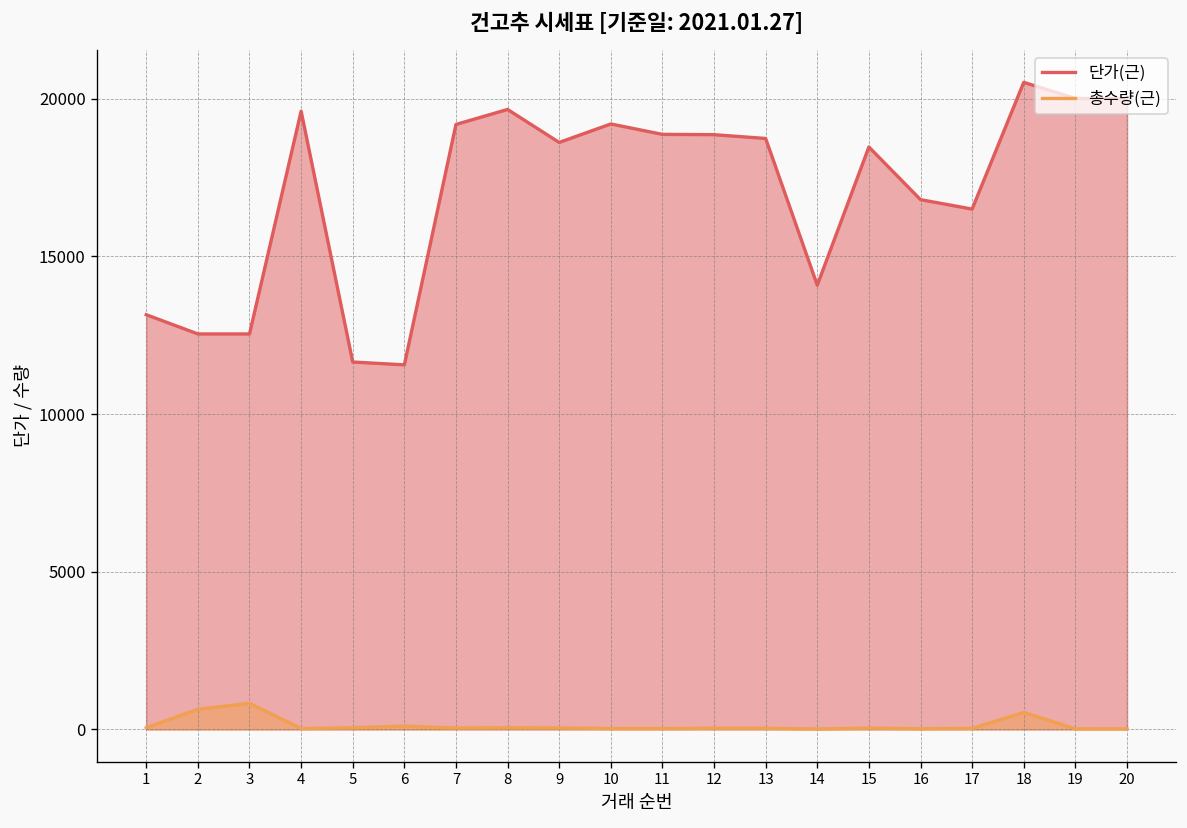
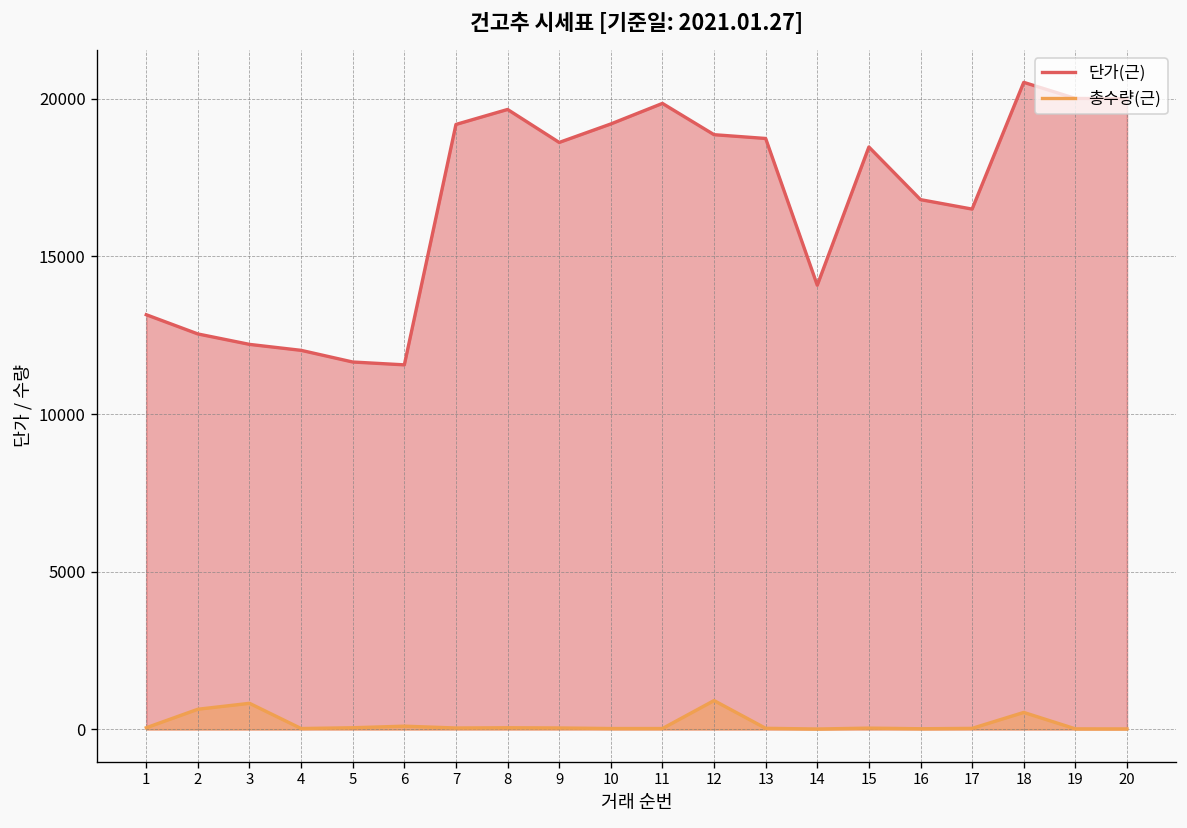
단가(근), 3: 12500 -> 12200
단가(근), 4: 19600 -> 12000
단가(근), 11: 18900 -> 19900
총수량(근), 12: 0 -> 900
